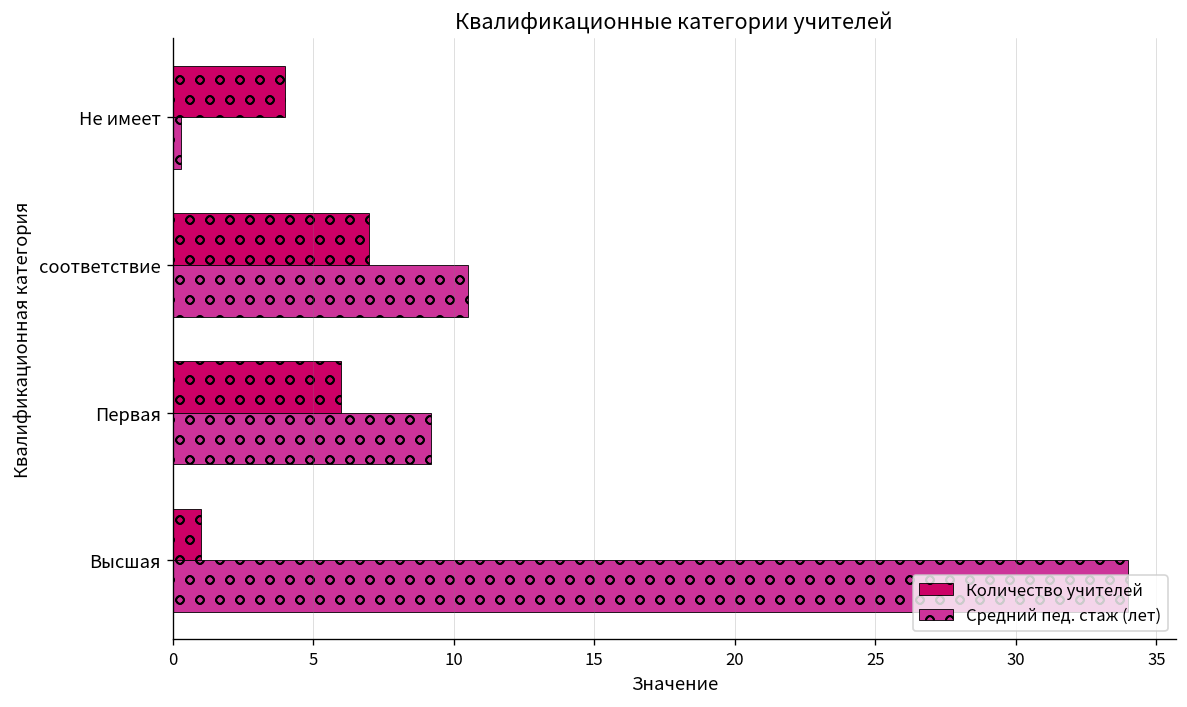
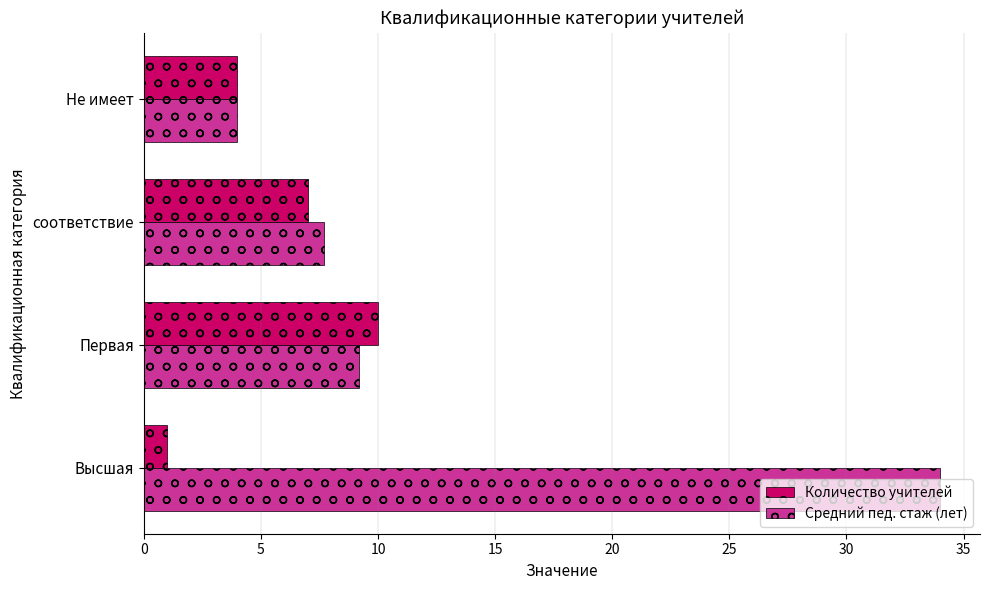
Средний пед. стаж (лет), Не имеет: 0.3 -> 4.0
Средний пед. стаж (лет), соответствие: 10.5 -> 7.7
Количество учителей, Первая: 6 -> 10
